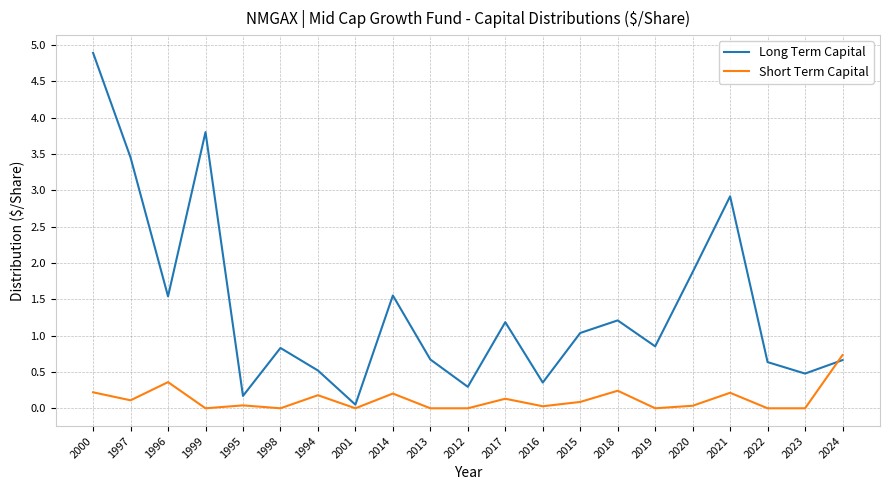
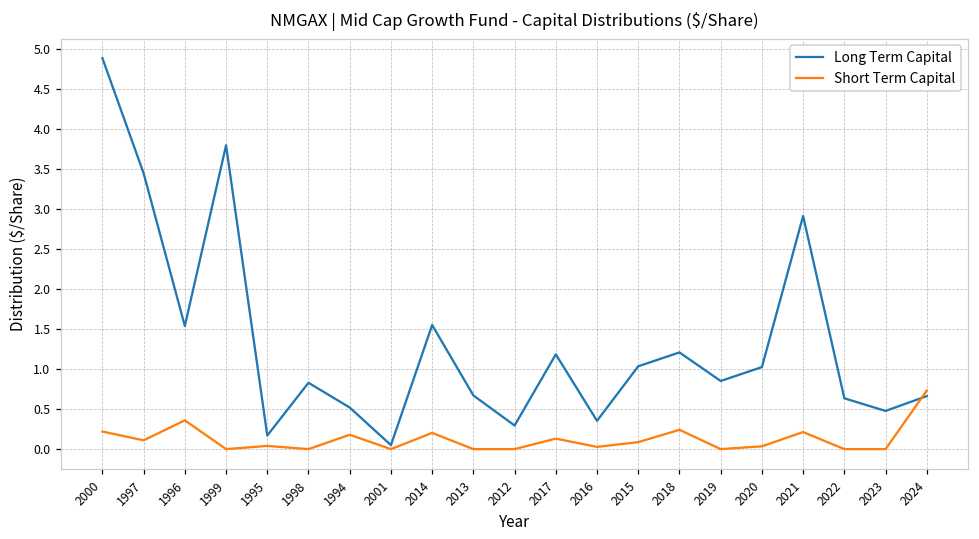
Long Term Capital, 2020: 1.9 -> 1.0
